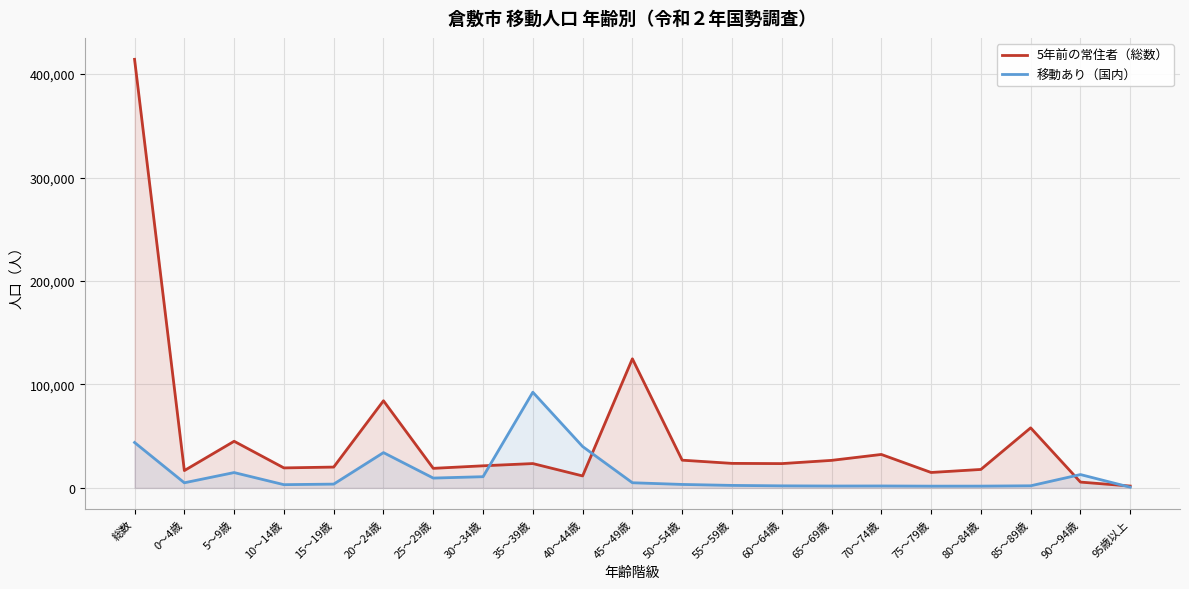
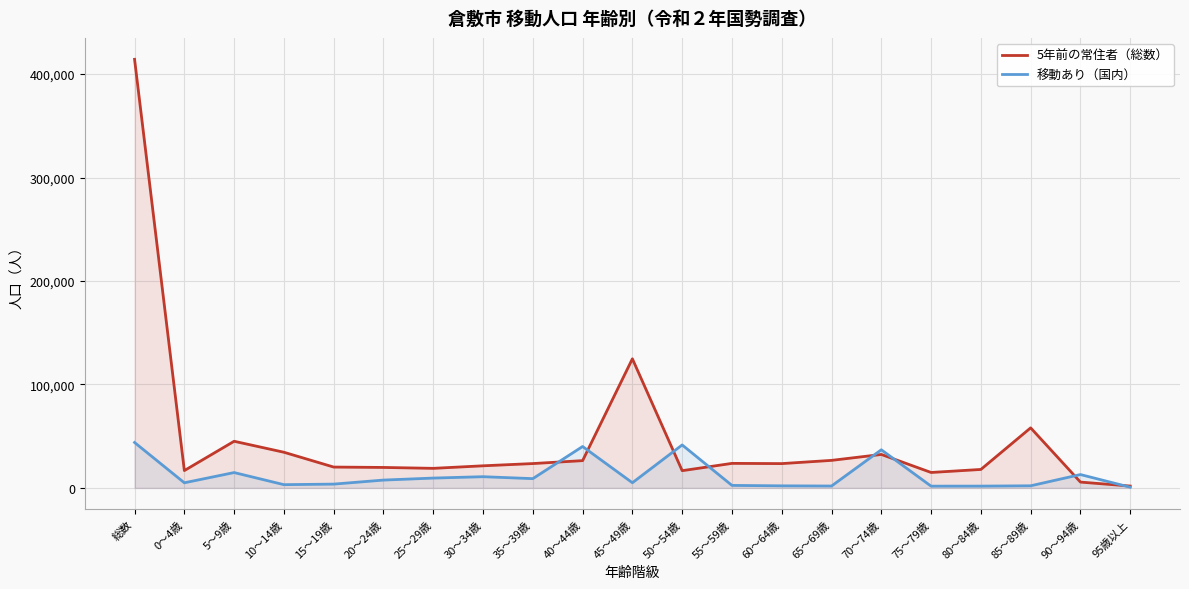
5年前の常住者（総数）, 10～14歳: 19,000 -> 34,000
5年前の常住者（総数）, 20～24歳: 84,000 -> 20,000
移動あり（国内）, 20～24歳: 34,000 -> 8,000
移動あり（国内）, 35～39歳: 92,000 -> 9,000
5年前の常住者（総数）, 40～44歳: 12,000 -> 26,000
5年前の常住者（総数）, 50～54歳: 27,000 -> 17,000
移動あり（国内）, 50～54歳: 3,000 -> 42,000
移動あり（国内）, 70～74歳: 2,000 -> 37,000
